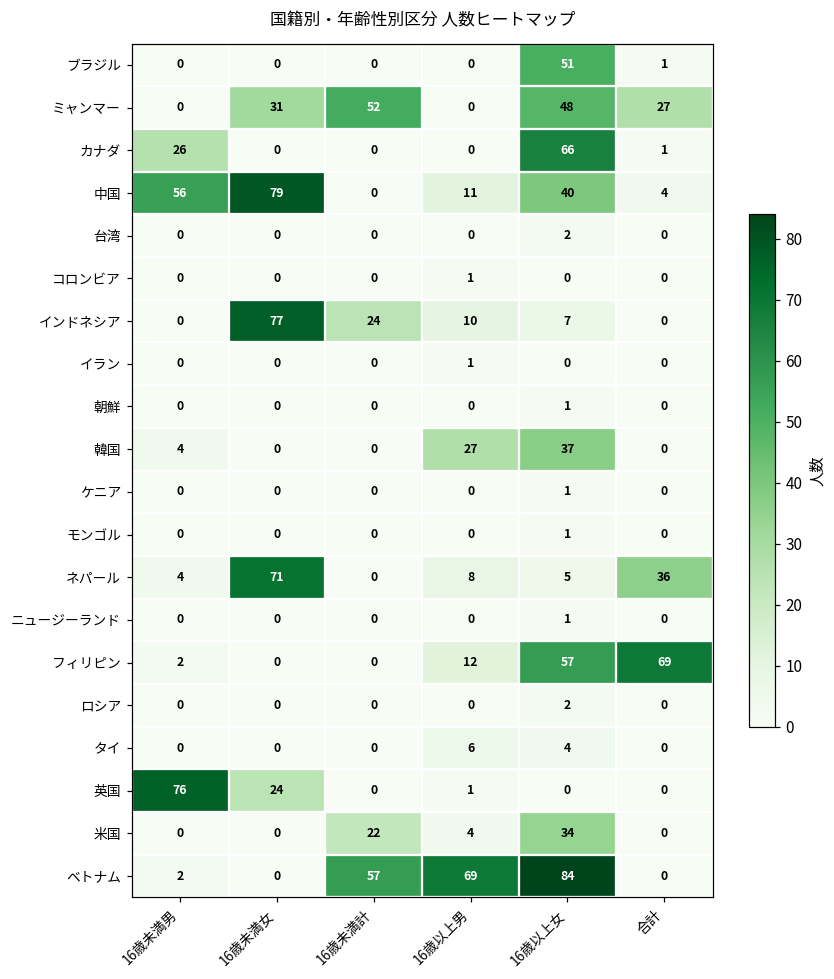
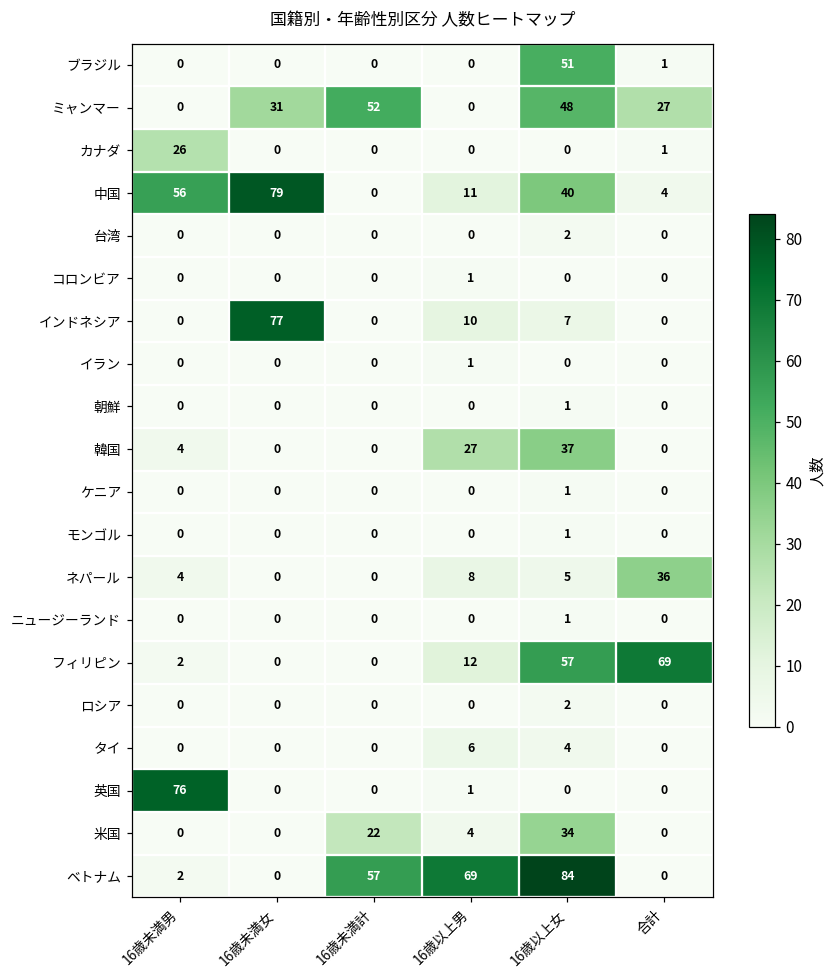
カナダ, 16歳以上女: 66 -> 0
インドネシア, 16歳未満計: 24 -> 0
ネパール, 16歳未満女: 71 -> 0
英国, 16歳未満女: 24 -> 0
